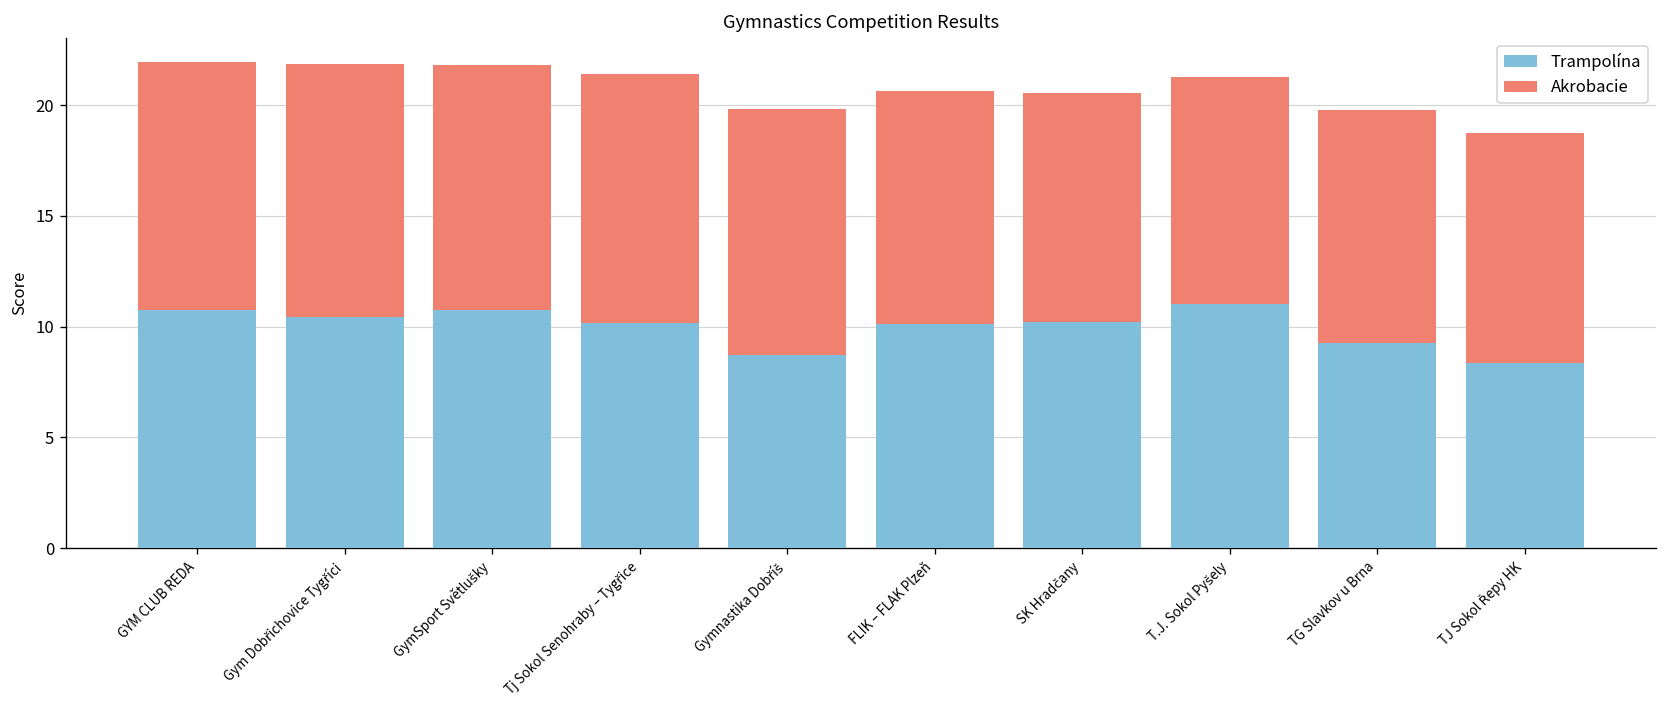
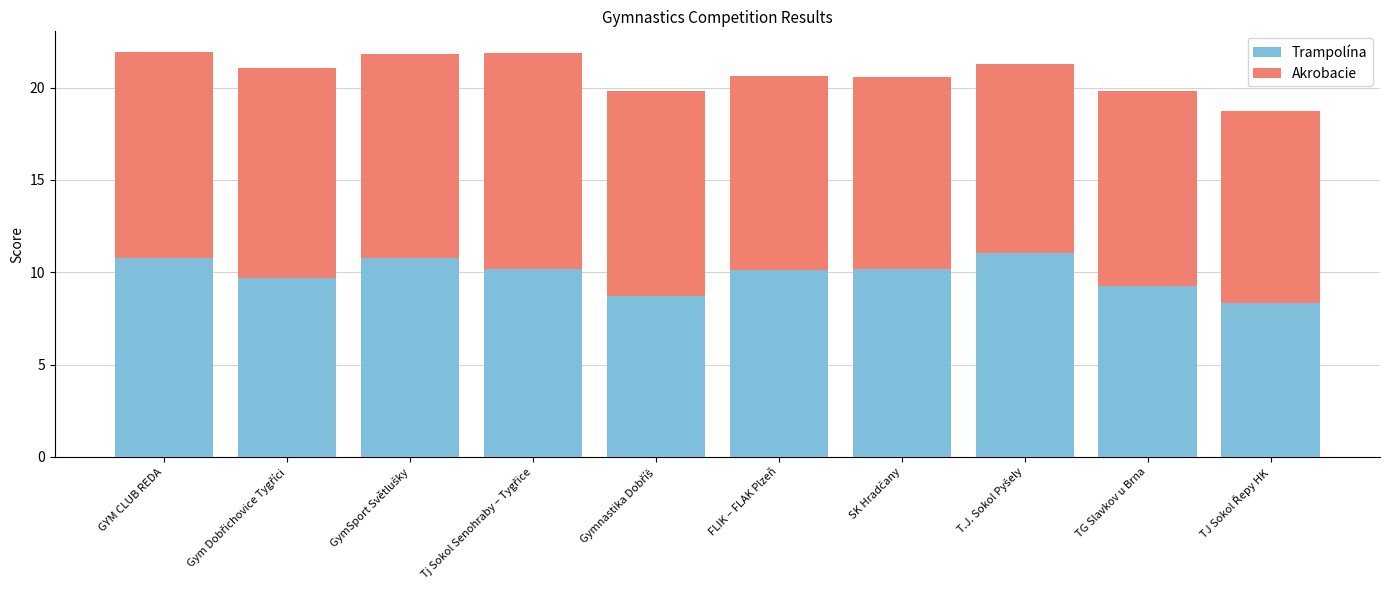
Trampolína, Gym Dobřichovice Tygříci: 10.5 -> 9.7
Akrobacie, Tj Sokol Senohraby – Tygřice: 11.3 -> 11.7
